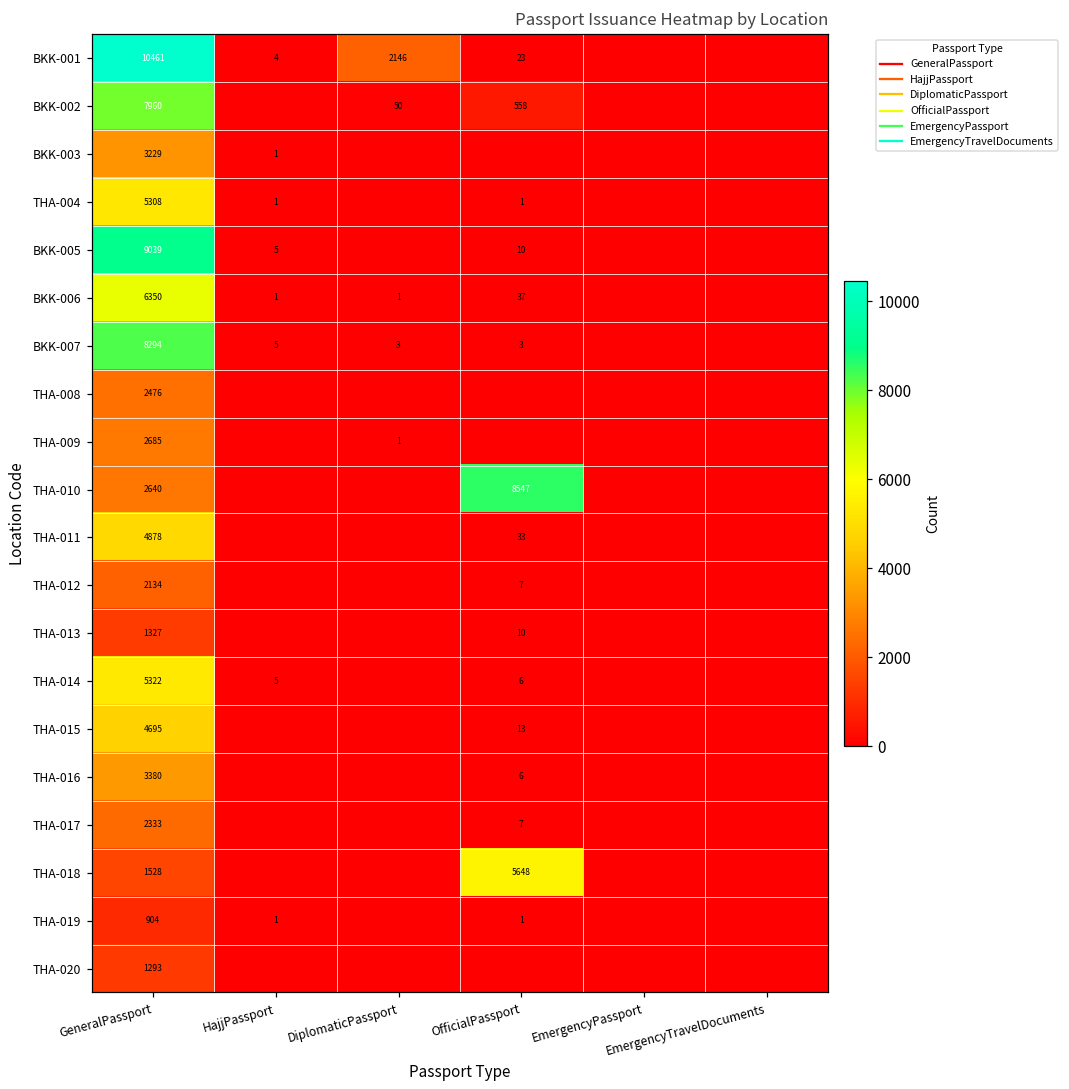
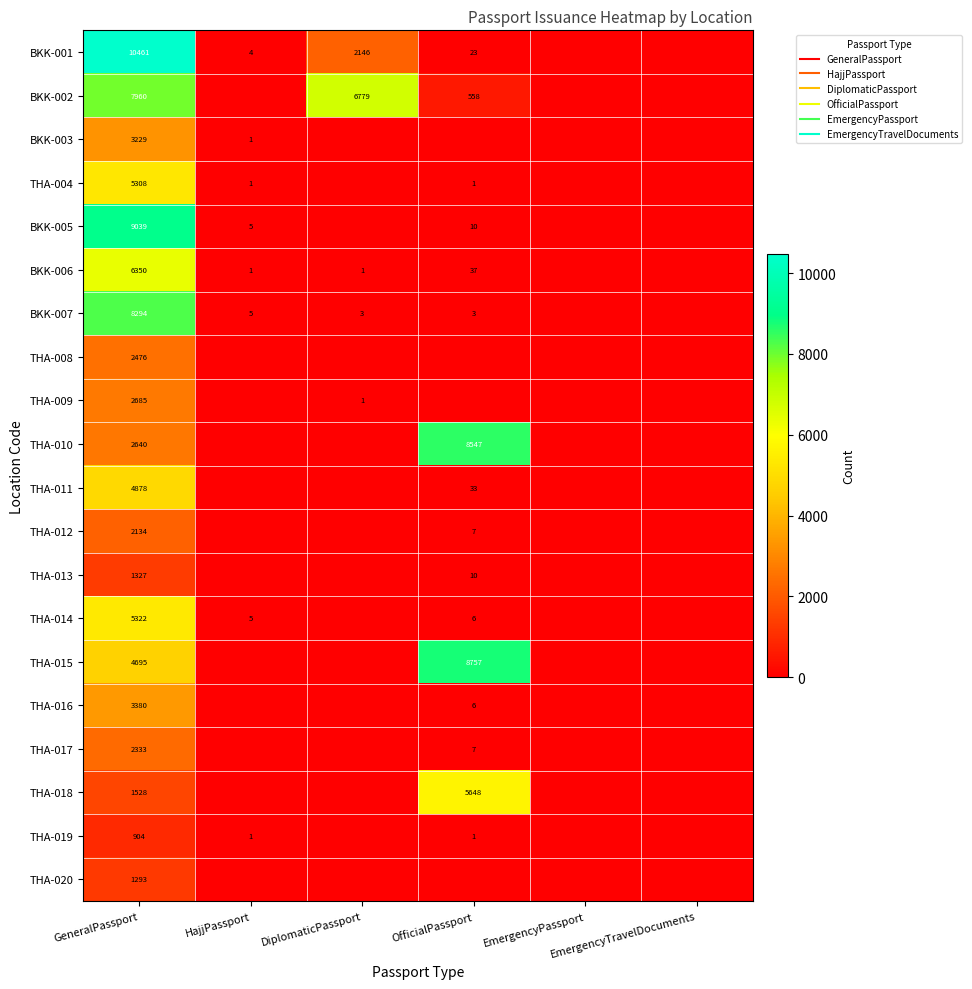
BKK-002, DiplomaticPassport: 50 -> 6779
THA-015, OfficialPassport: 13 -> 8757
